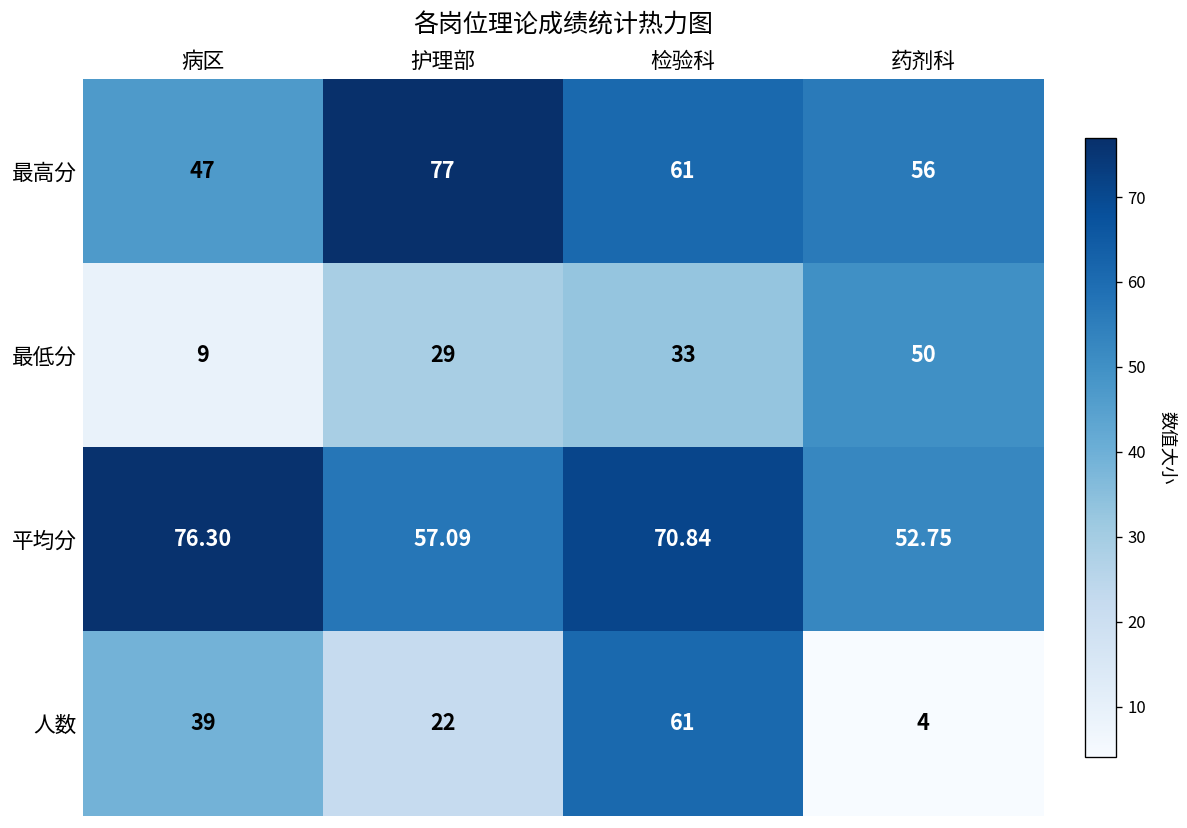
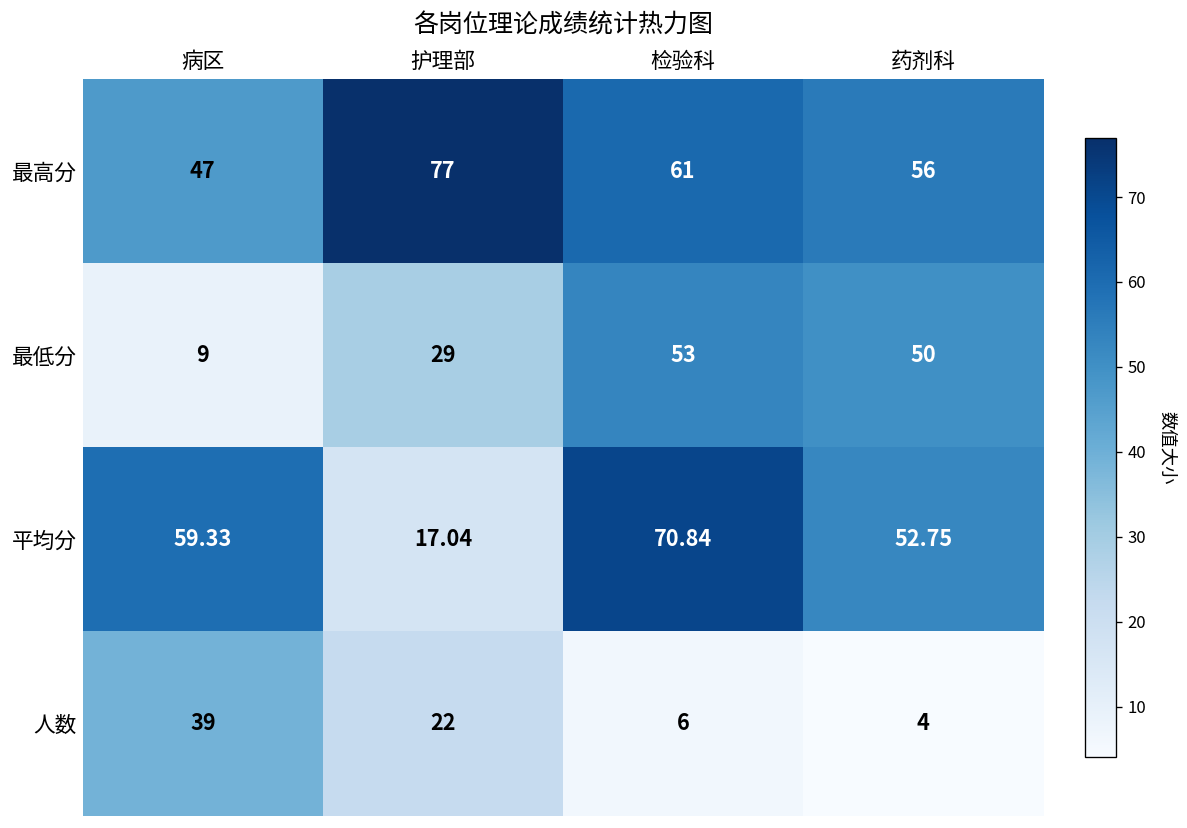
最低分, 检验科: 33 -> 53
平均分, 病区: 76.30 -> 59.33
平均分, 护理部: 57.09 -> 17.04
人数, 检验科: 61 -> 6
